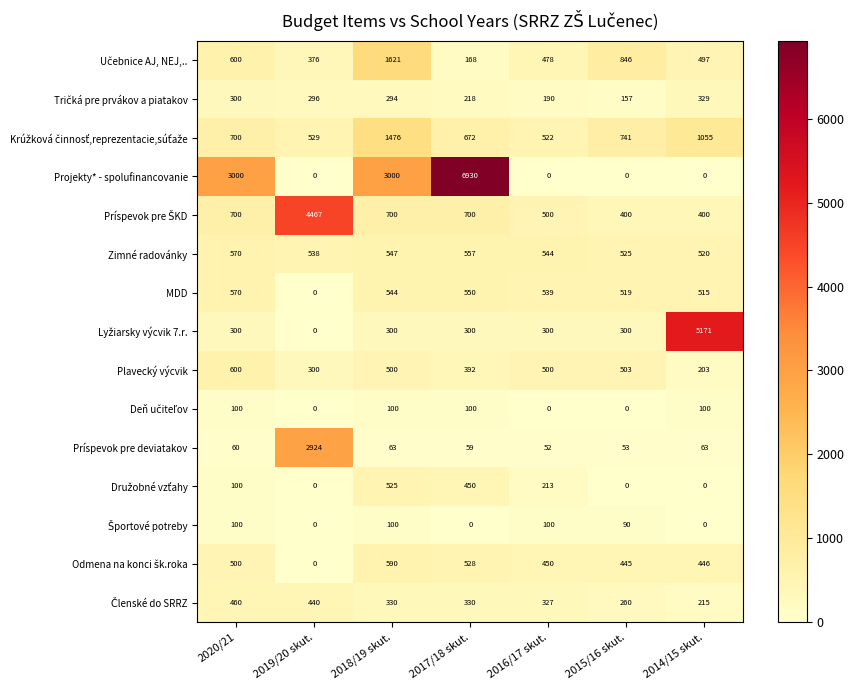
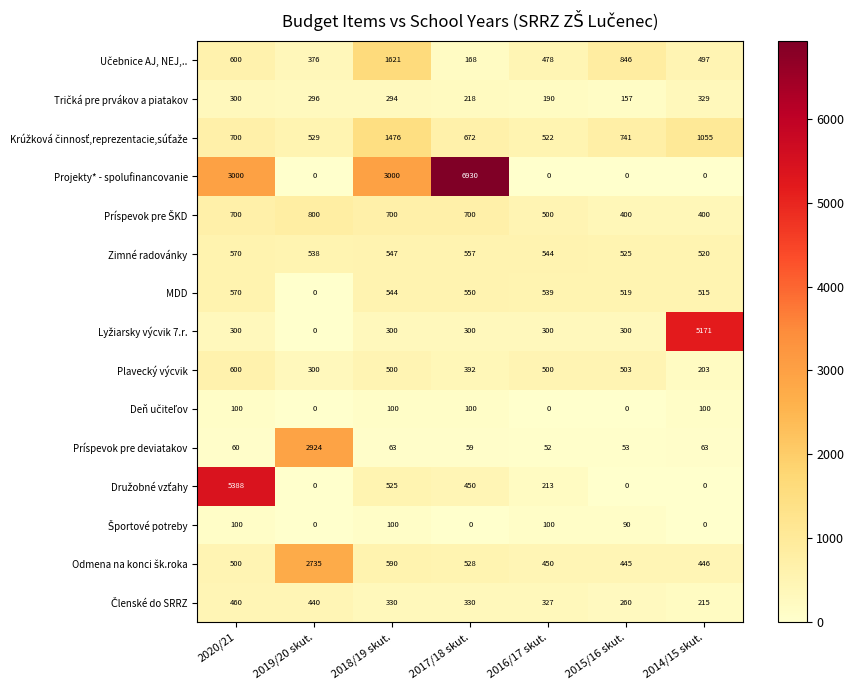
Príspevok pre ŠKD, 2019/20 skut.: 4467 -> 800
Družobné vzťahy, 2020/21: 100 -> 5388
Odmena na konci šk.roka, 2019/20 skut.: 0 -> 2735
